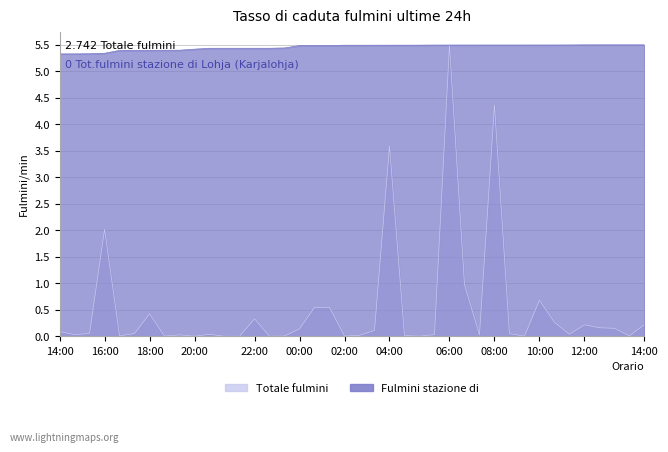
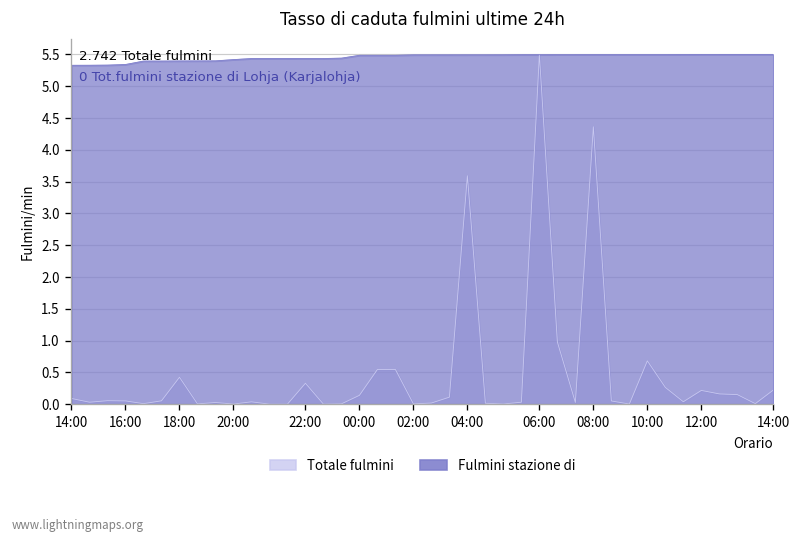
Totale fulmini, 16:00: 2.0 -> 0.1
